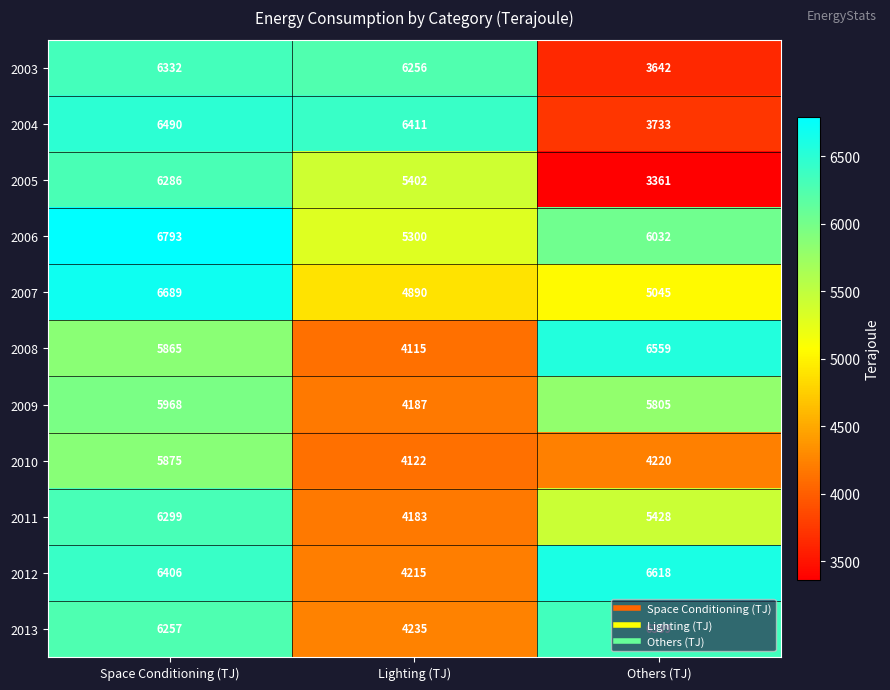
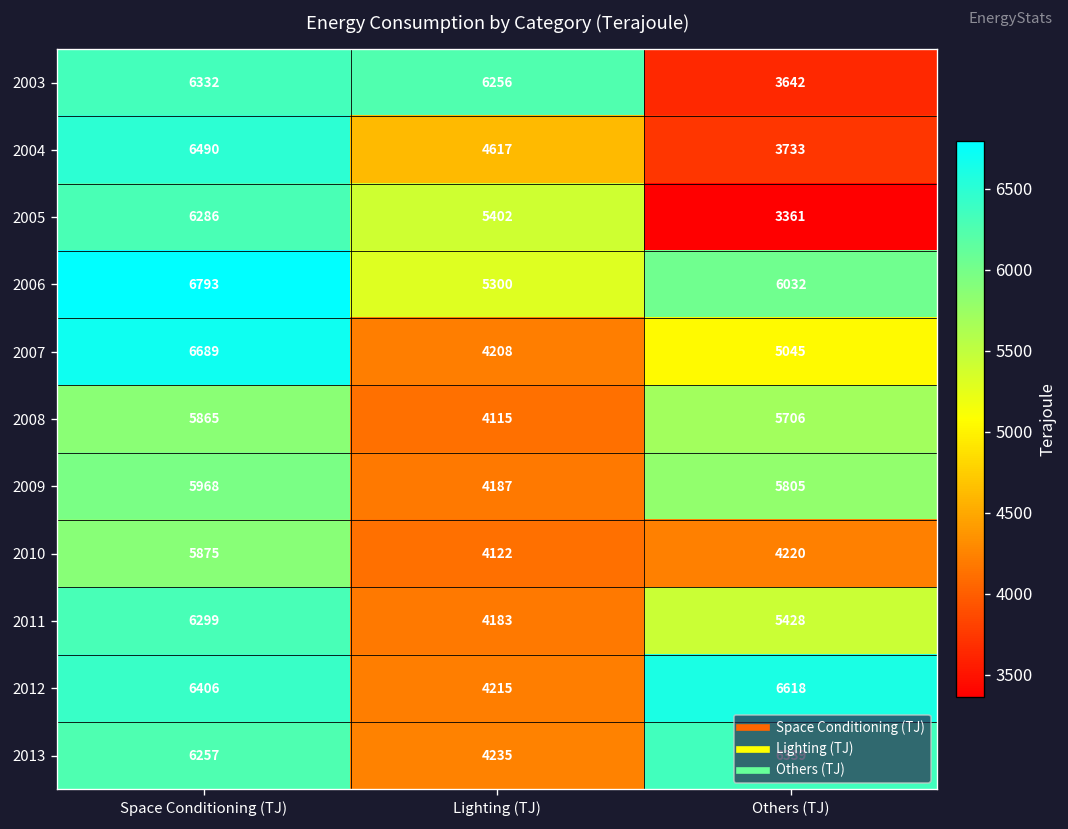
2004, Lighting (TJ): 6411 -> 4617
2007, Lighting (TJ): 4890 -> 4208
2008, Others (TJ): 6559 -> 5706
